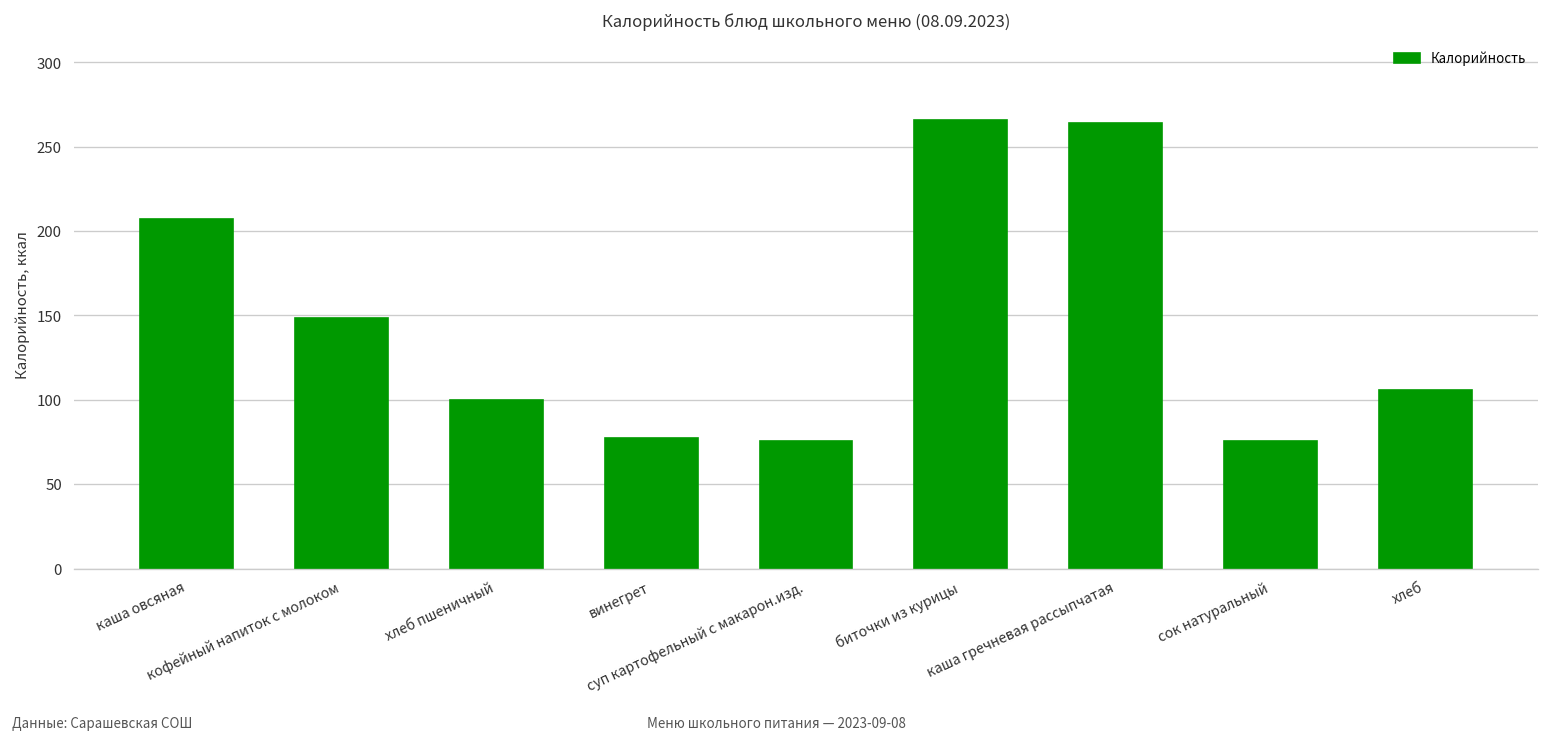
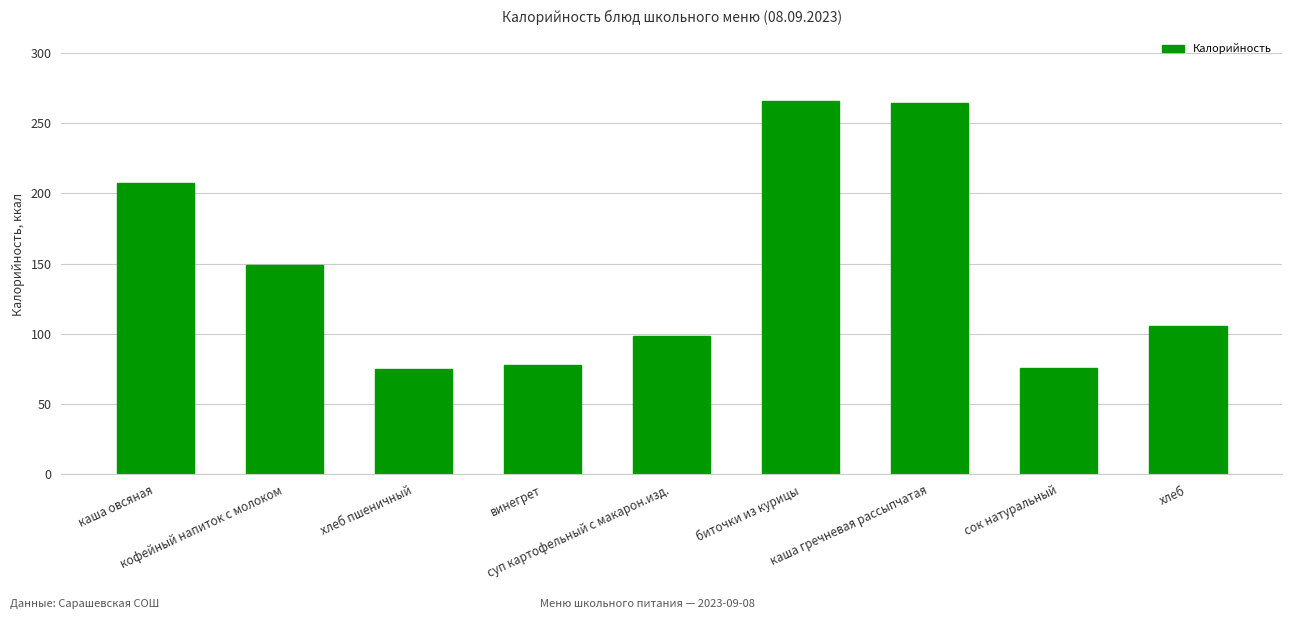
хлеб пшеничный: 100 -> 75
суп картофельный с макарон.изд.: 76 -> 99
